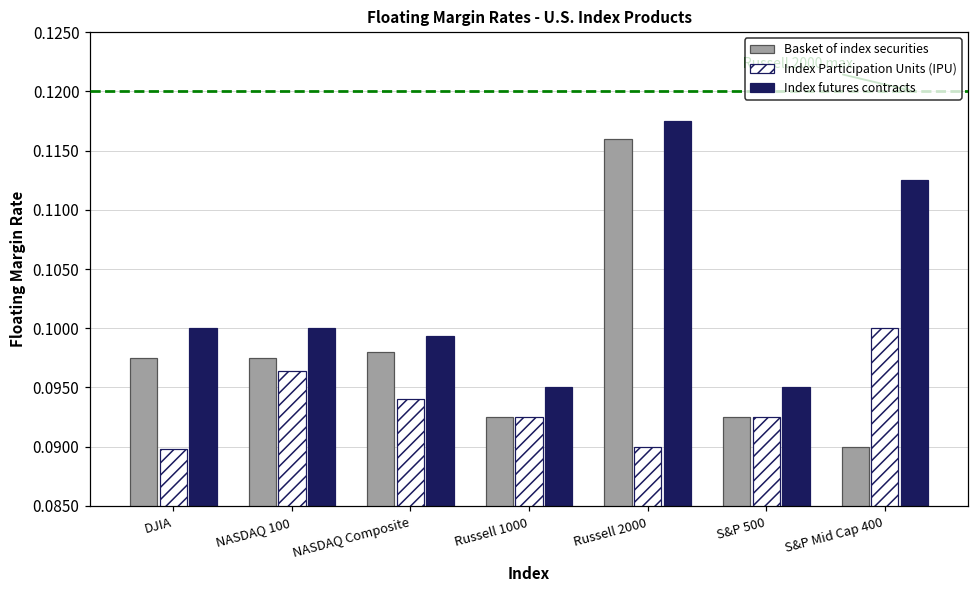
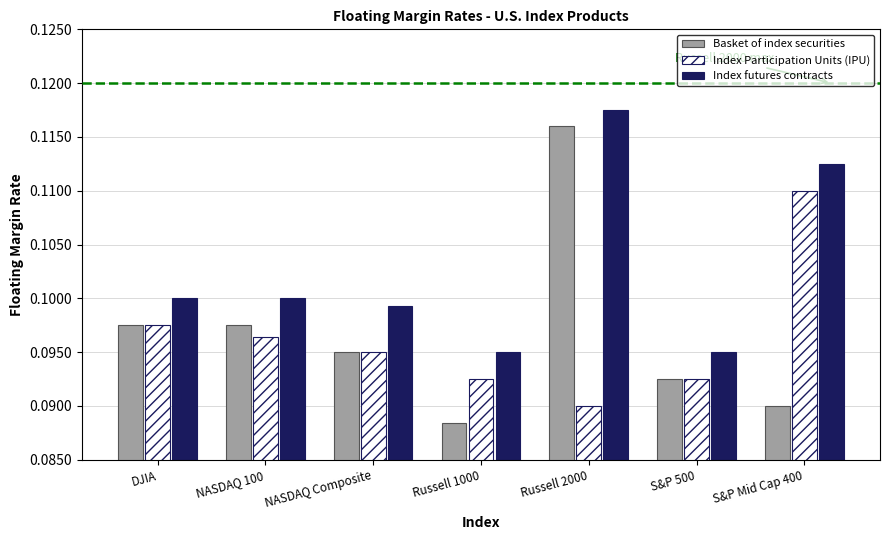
Index Participation Units (IPU), DJIA: 0.0898 -> 0.0975
Basket of index securities, NASDAQ Composite: 0.098 -> 0.095
Index Participation Units (IPU), NASDAQ Composite: 0.094 -> 0.095
Basket of index securities, Russell 1000: 0.0925 -> 0.0884
Index Participation Units (IPU), S&P Mid Cap 400: 0.10 -> 0.11
